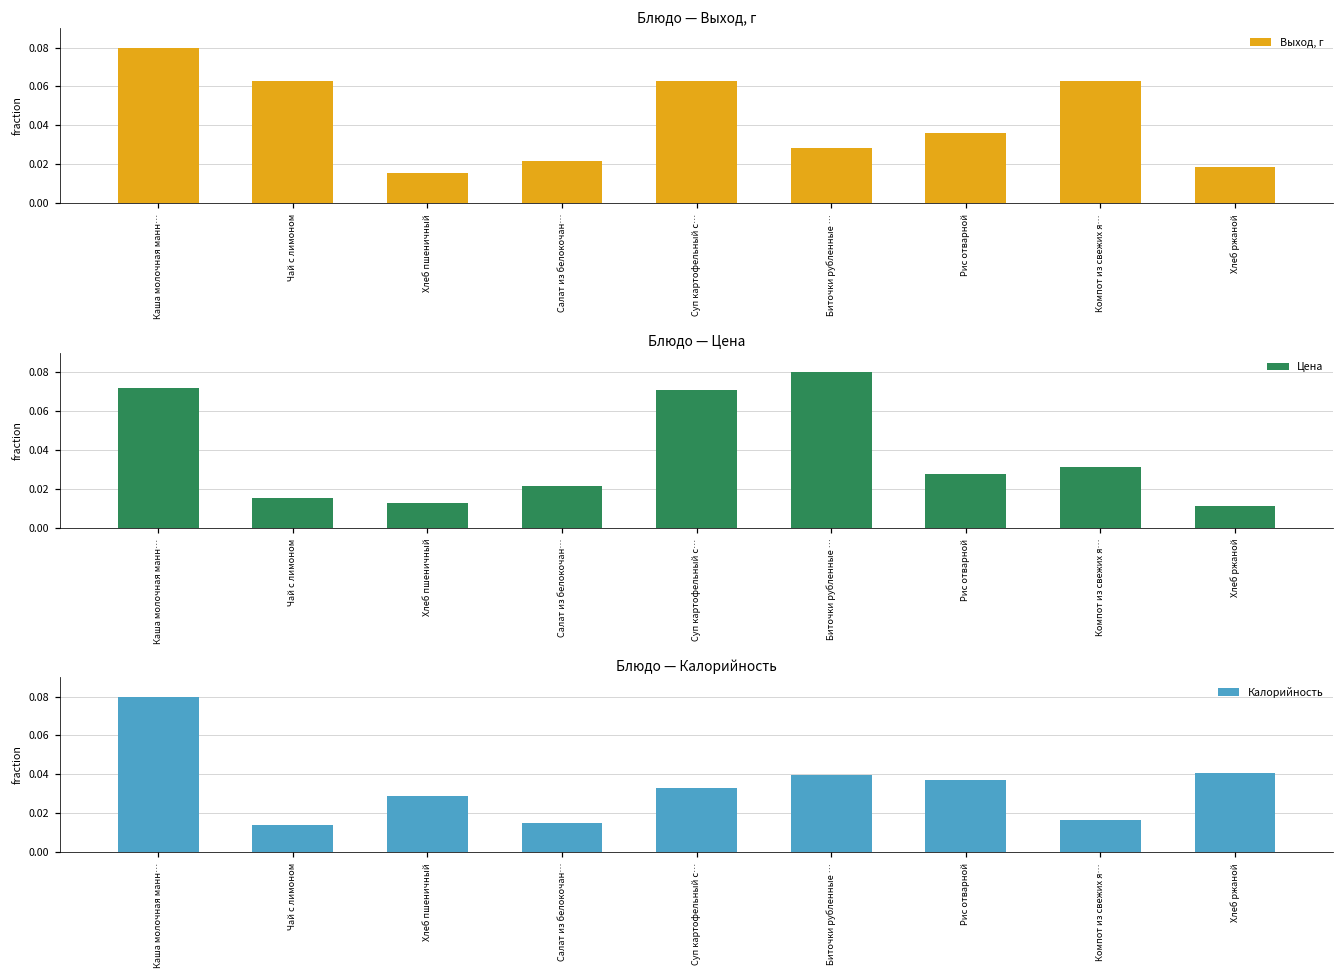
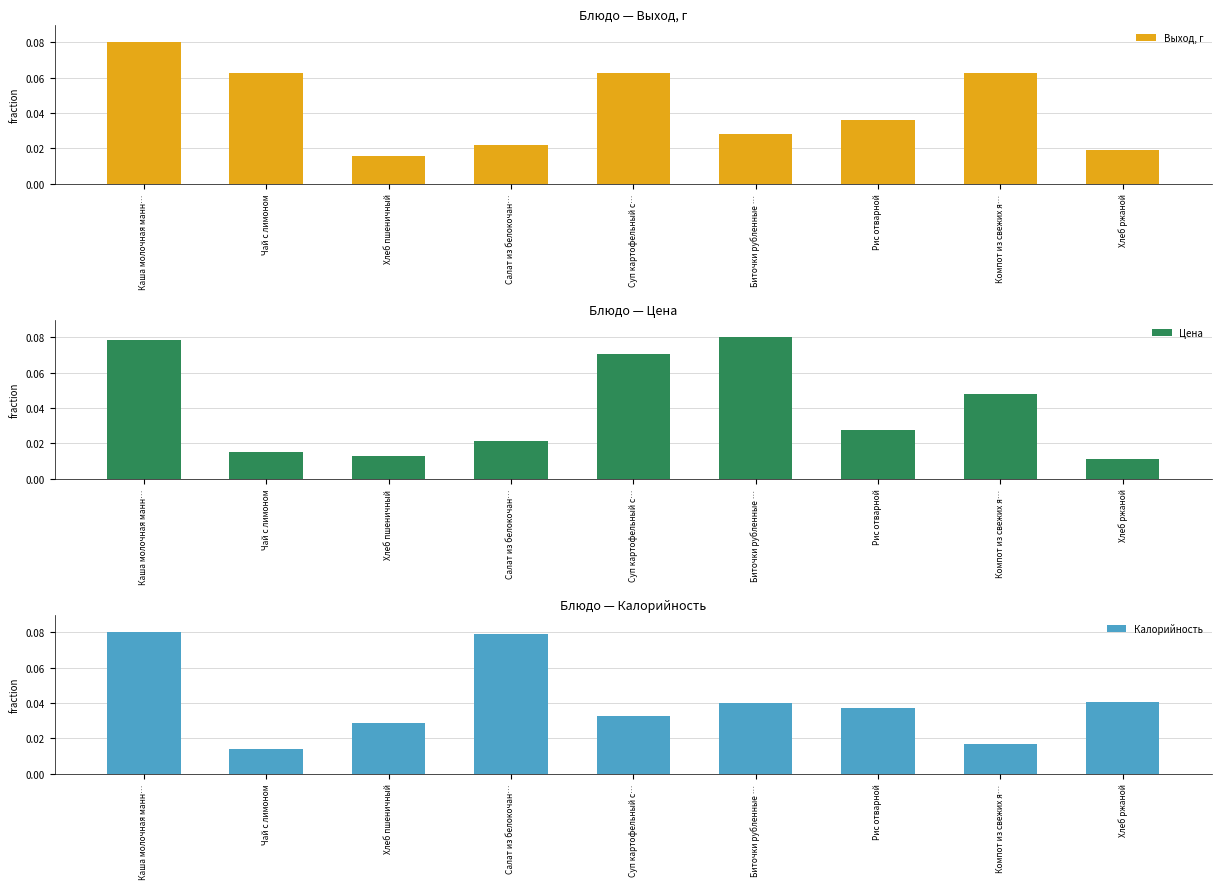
Блюдо — Цена, Каша молочная манн…: 0.072 -> 0.078
Блюдо — Цена, Компот из свежих я…: 0.031 -> 0.048
Блюдо — Калорийность, Салат из белокочан…: 0.015 -> 0.079
